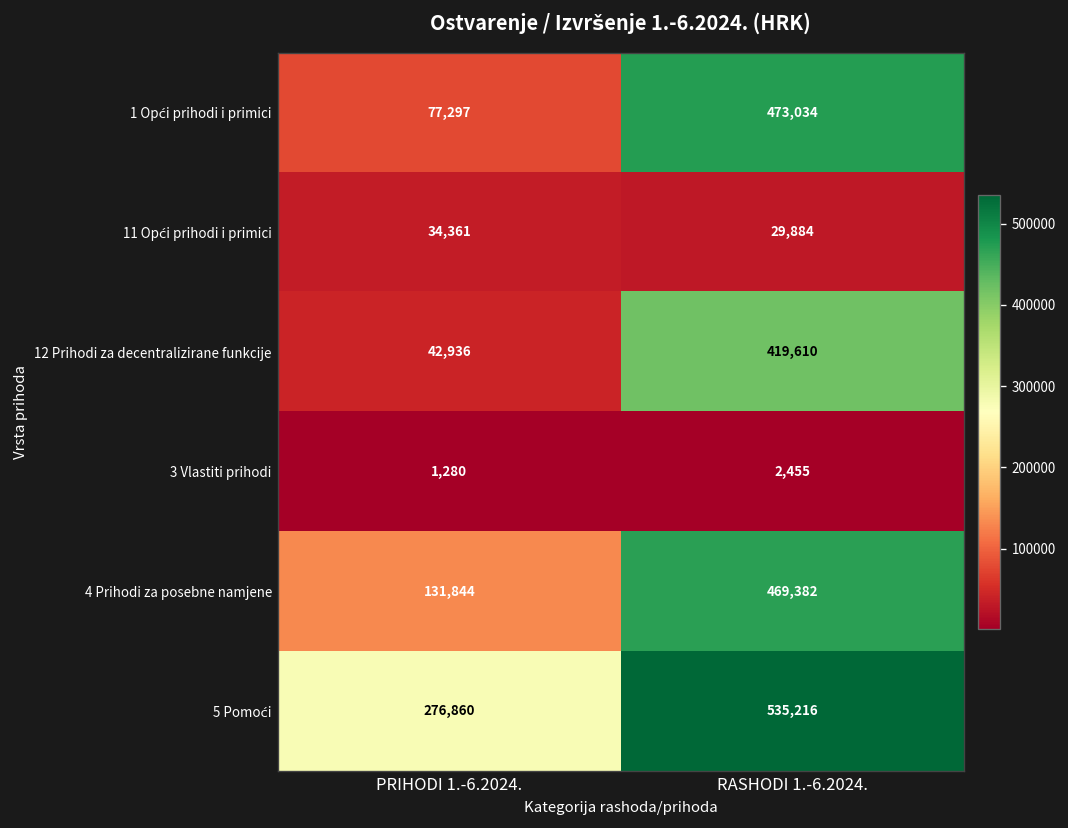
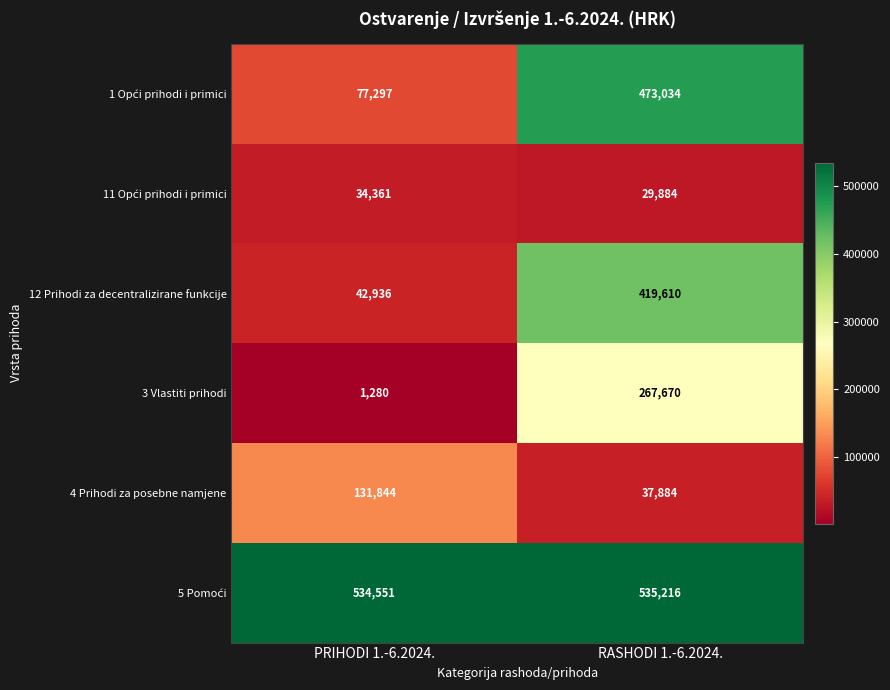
3 Vlastiti prihodi, RASHODI 1.-6.2024.: 2,455 -> 267,670
4 Prihodi za posebne namjene, RASHODI 1.-6.2024.: 469,382 -> 37,884
5 Pomoći, PRIHODI 1.-6.2024.: 276,860 -> 534,551
